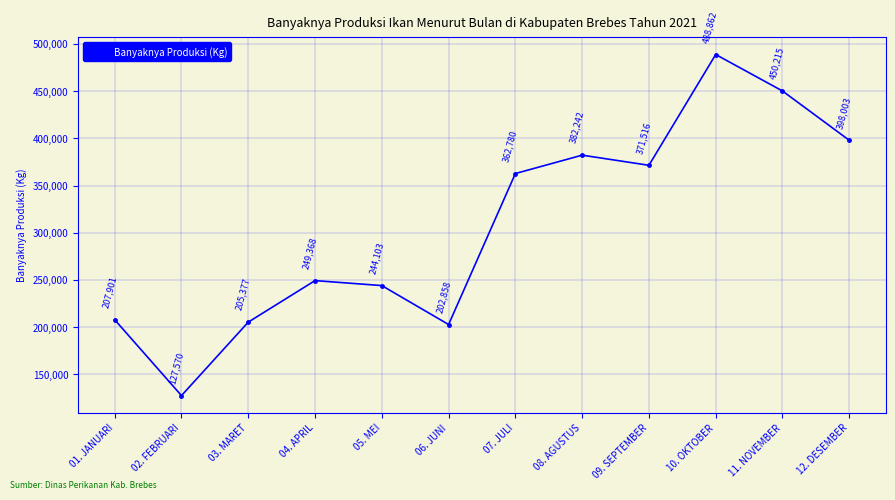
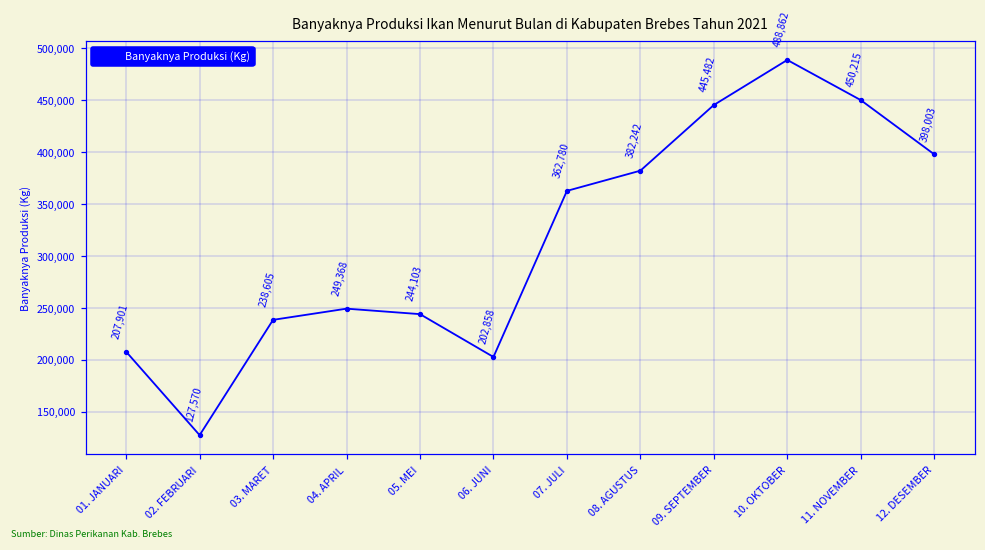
03. MARET: 205,377 -> 238,605
09. SEPTEMBER: 371,516 -> 445,482
